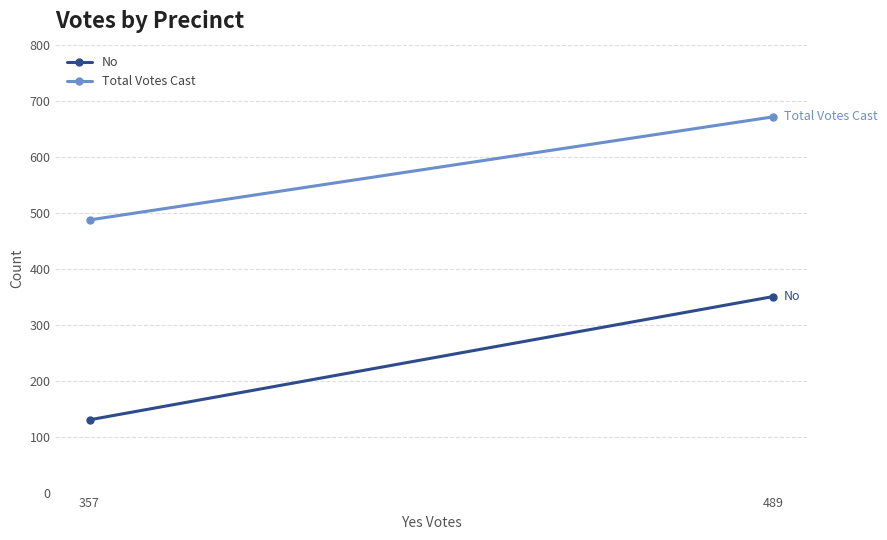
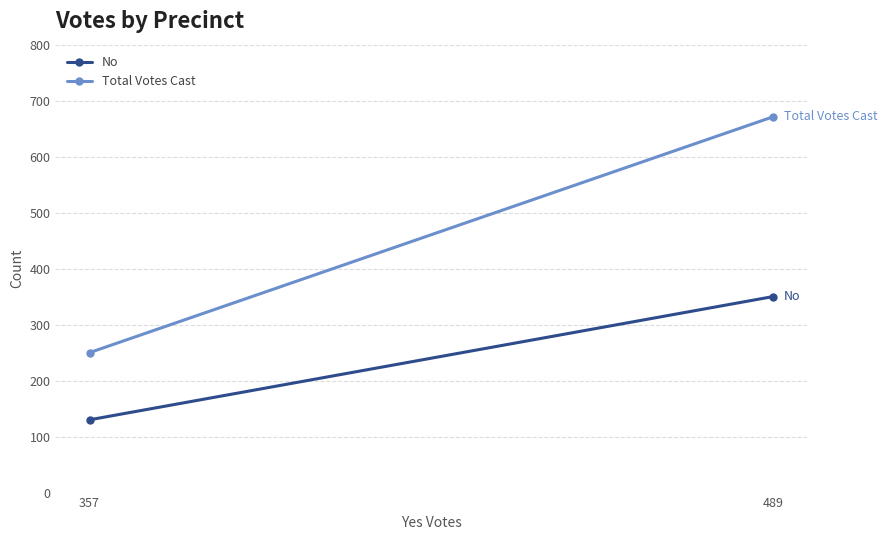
Total Votes Cast, 357: 490 -> 250
